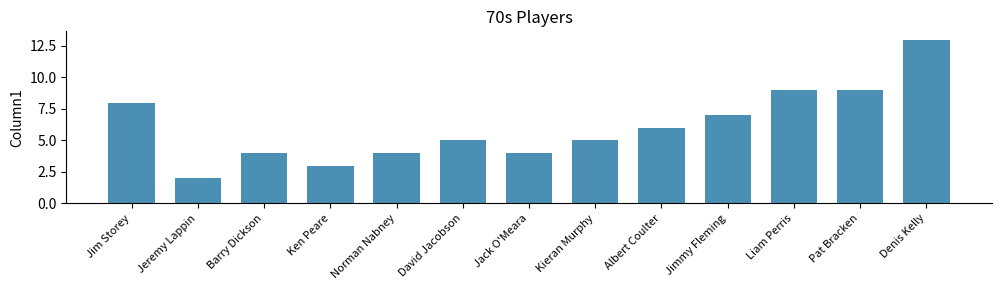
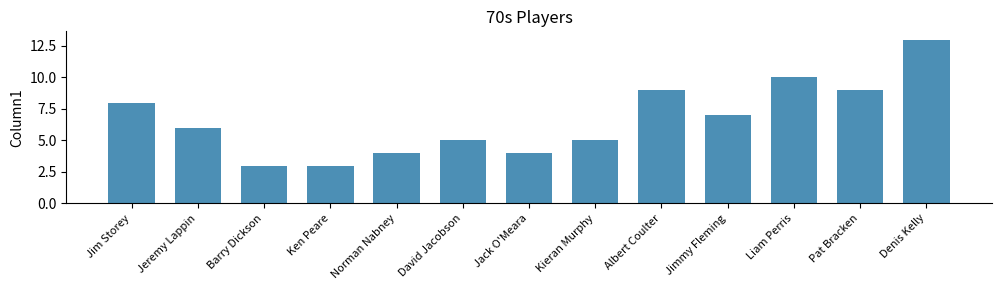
Jeremy Lappin: 2 -> 6
Barry Dickson: 4 -> 3
Albert Coulter: 6 -> 9
Liam Perris: 9 -> 10
